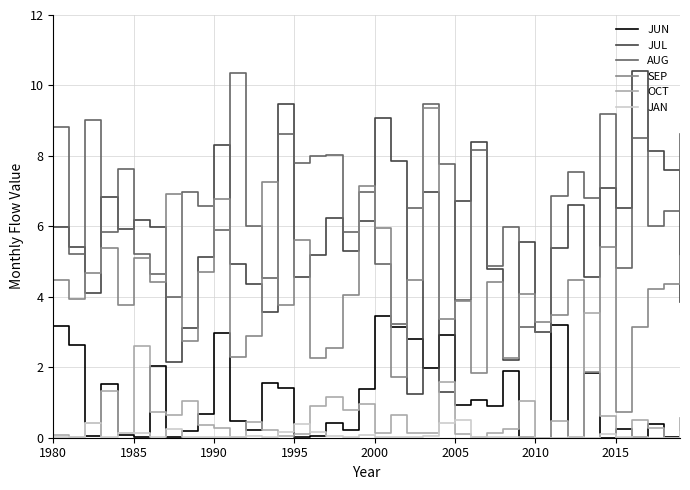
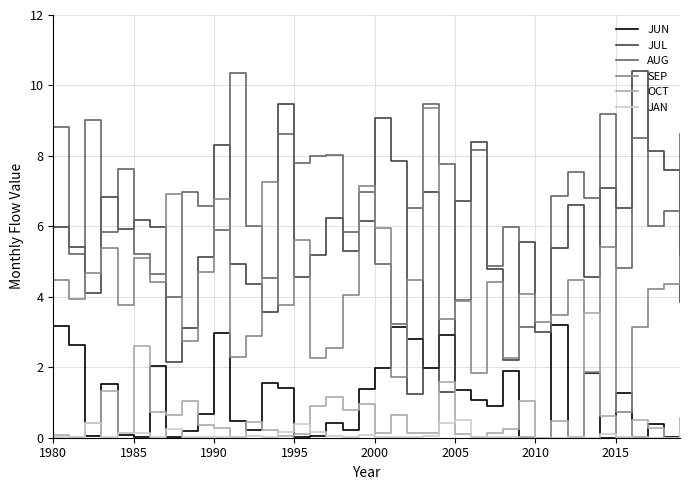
JUN, 2000: 3.5 -> 2.0
JUN, 2005: 0.9 -> 1.4
JUN, 2015: 0.2 -> 1.3
